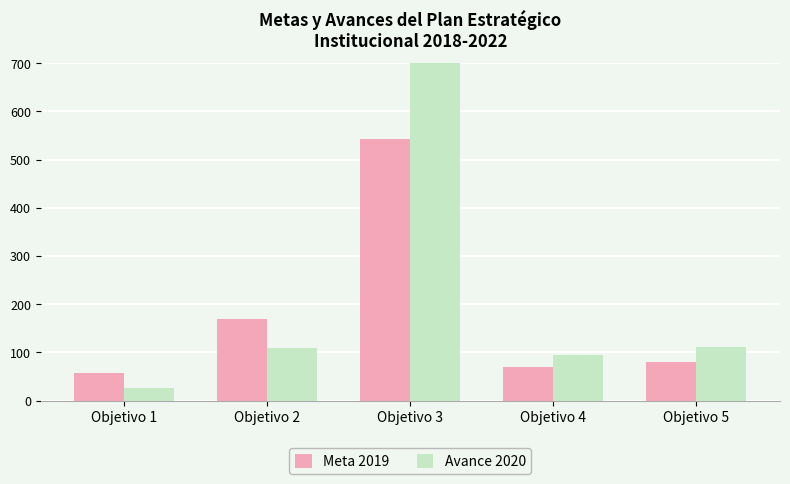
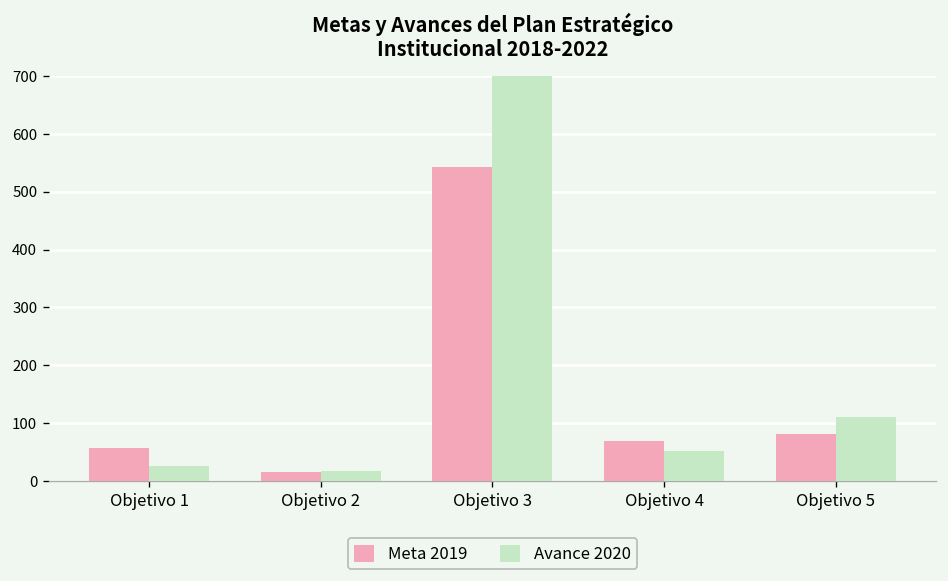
Meta 2019, Objetivo 2: 170 -> 20
Avance 2020, Objetivo 2: 110 -> 20
Avance 2020, Objetivo 4: 90 -> 50
